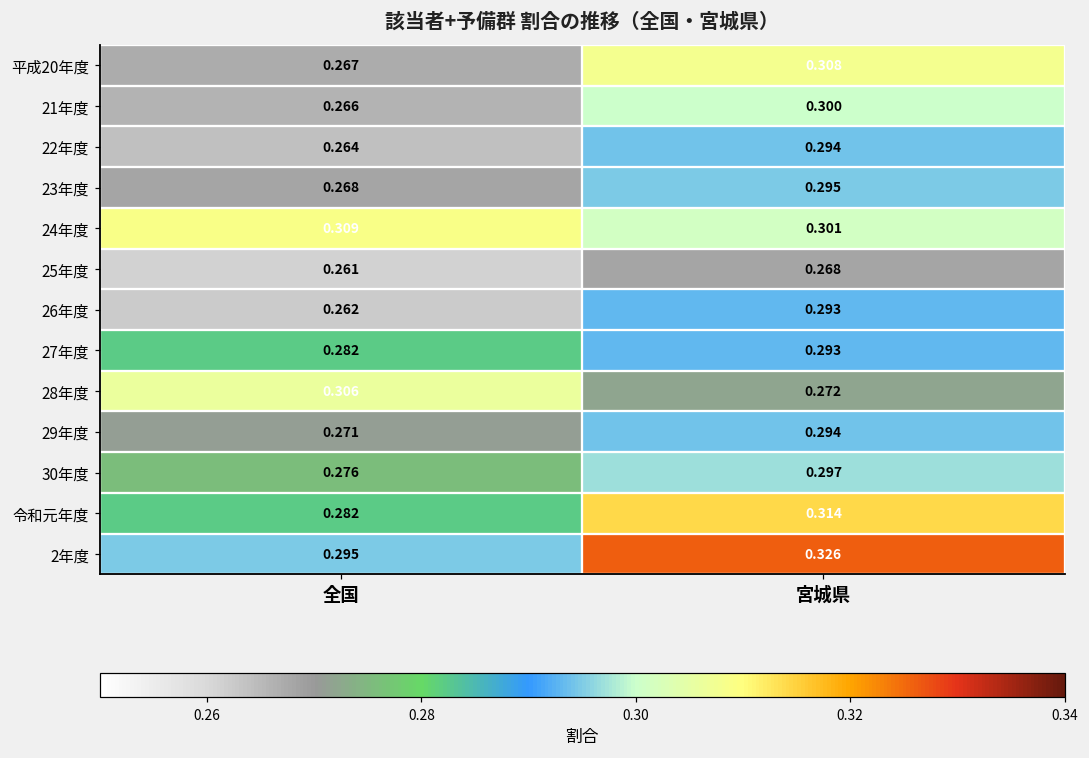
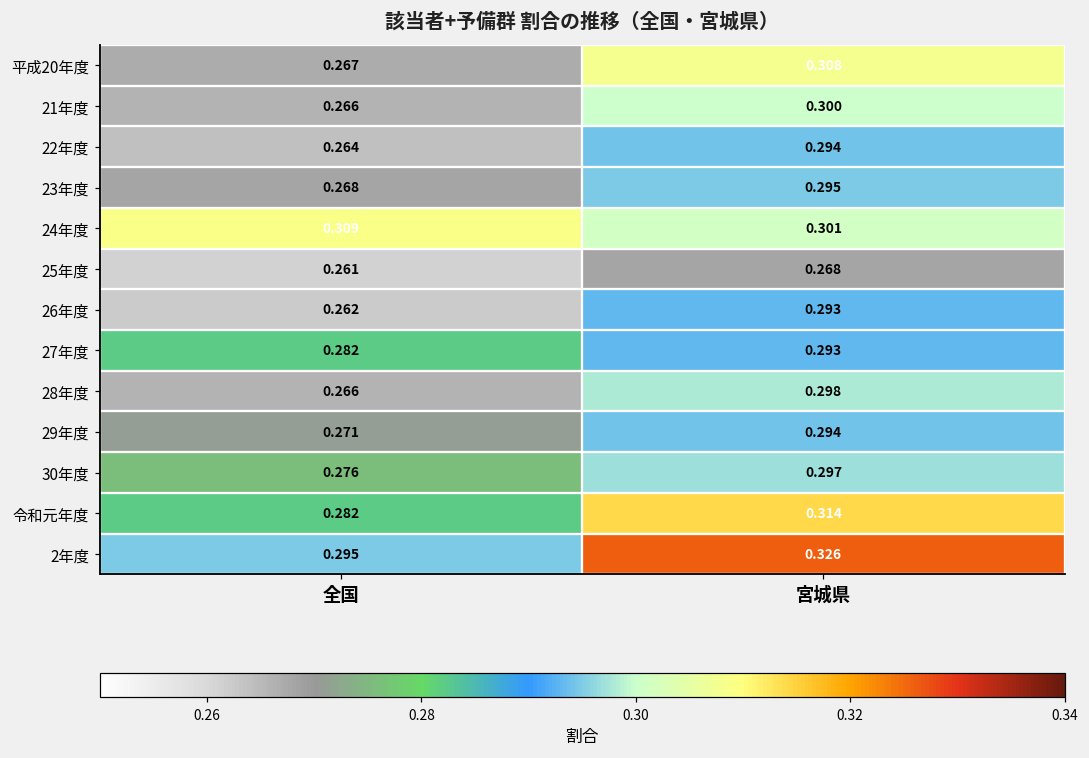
28年度, 全国: 0.306 -> 0.266
28年度, 宮城県: 0.272 -> 0.298
